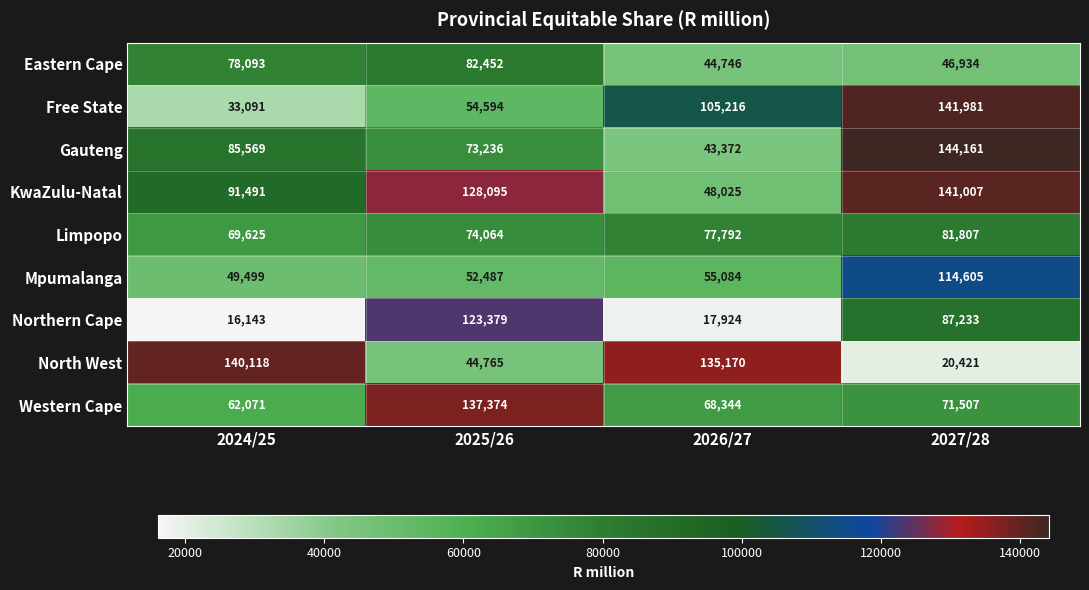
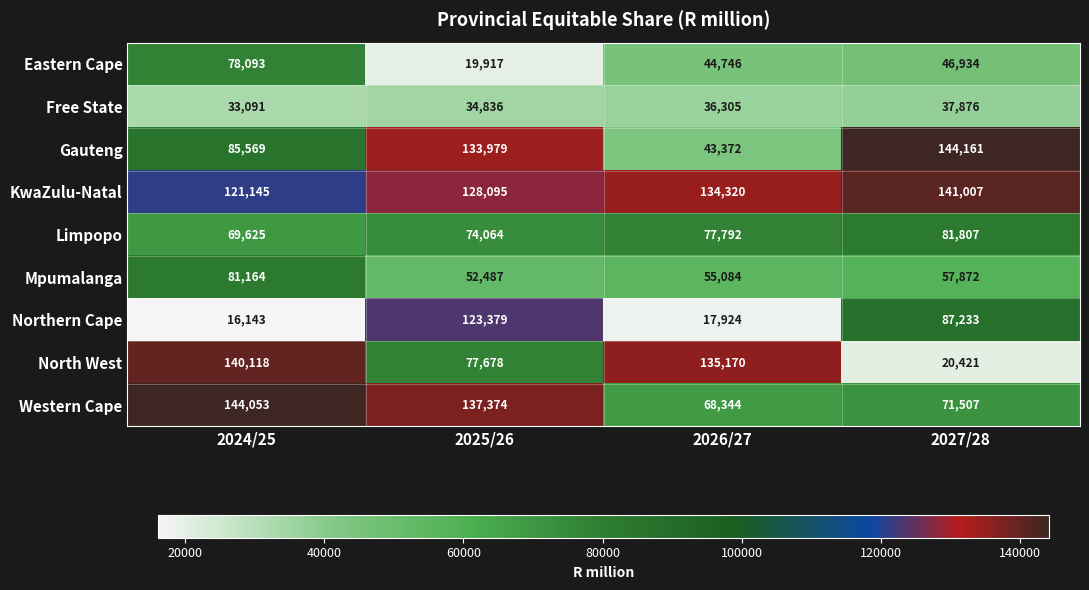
Eastern Cape, 2025/26: 82,452 -> 19,917
Free State, 2025/26: 54,594 -> 34,836
Free State, 2026/27: 105,216 -> 36,305
Free State, 2027/28: 141,981 -> 37,876
Gauteng, 2025/26: 73,236 -> 133,979
KwaZulu-Natal, 2024/25: 91,491 -> 121,145
KwaZulu-Natal, 2026/27: 48,025 -> 134,320
Mpumalanga, 2024/25: 49,499 -> 81,164
Mpumalanga, 2027/28: 114,605 -> 57,872
North West, 2025/26: 44,765 -> 77,678
Western Cape, 2024/25: 62,071 -> 144,053
